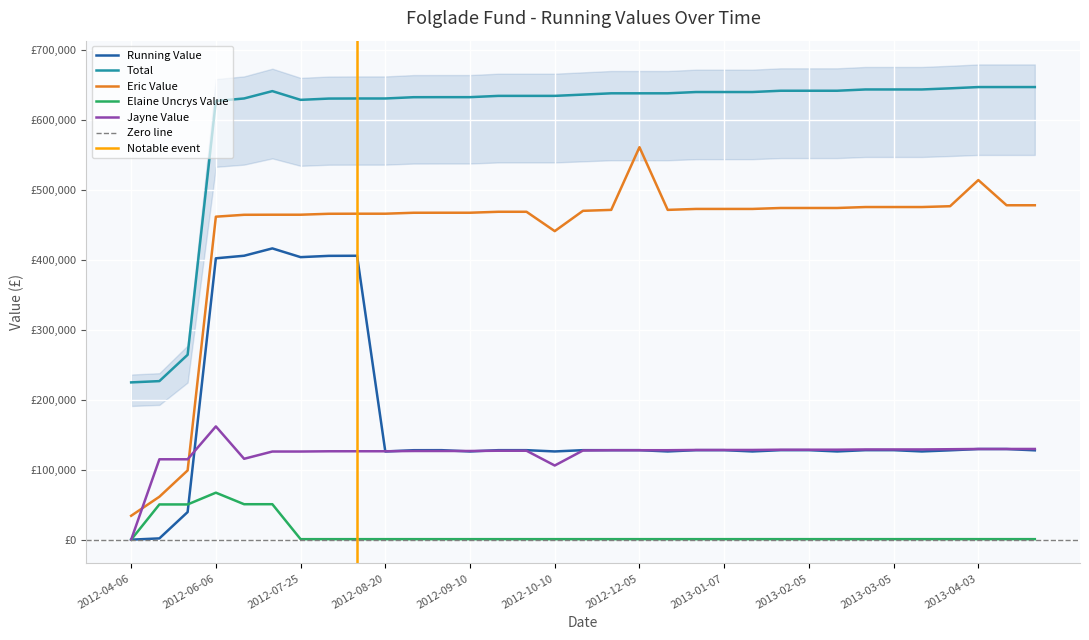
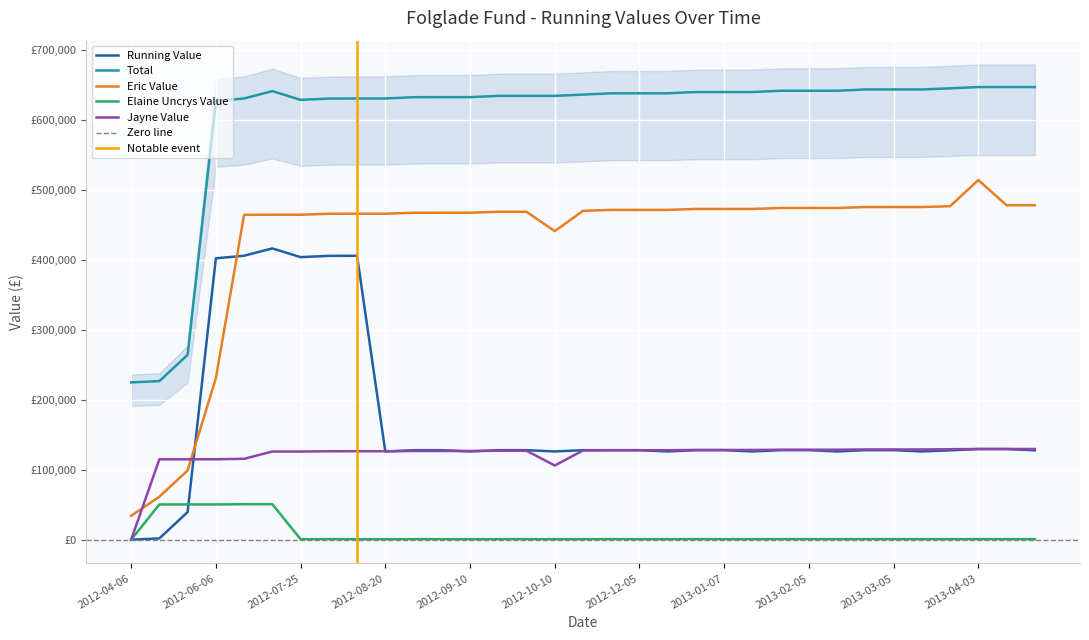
Eric Value, 2012-06-06: £460,000 -> £230,000
Elaine Uncrys Value, 2012-06-06: £70,000 -> £50,000
Jayne Value, 2012-06-06: £160,000 -> £120,000
Eric Value, 2012-12-05: £560,000 -> £470,000
